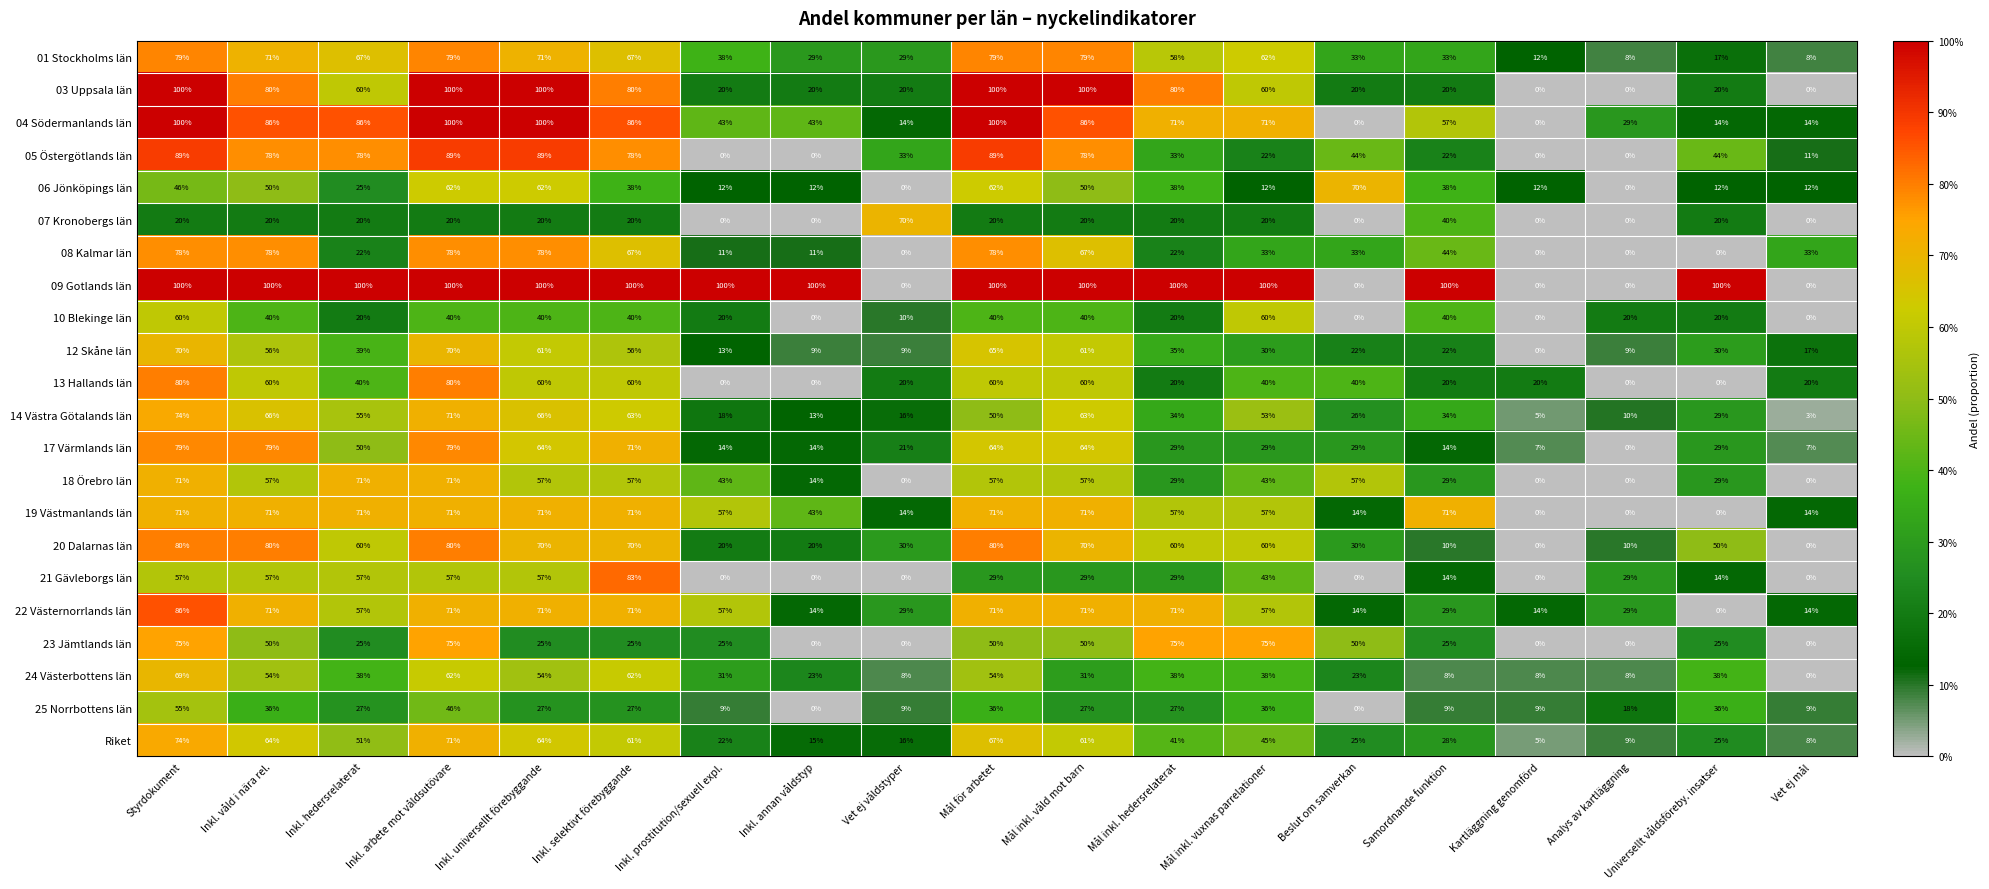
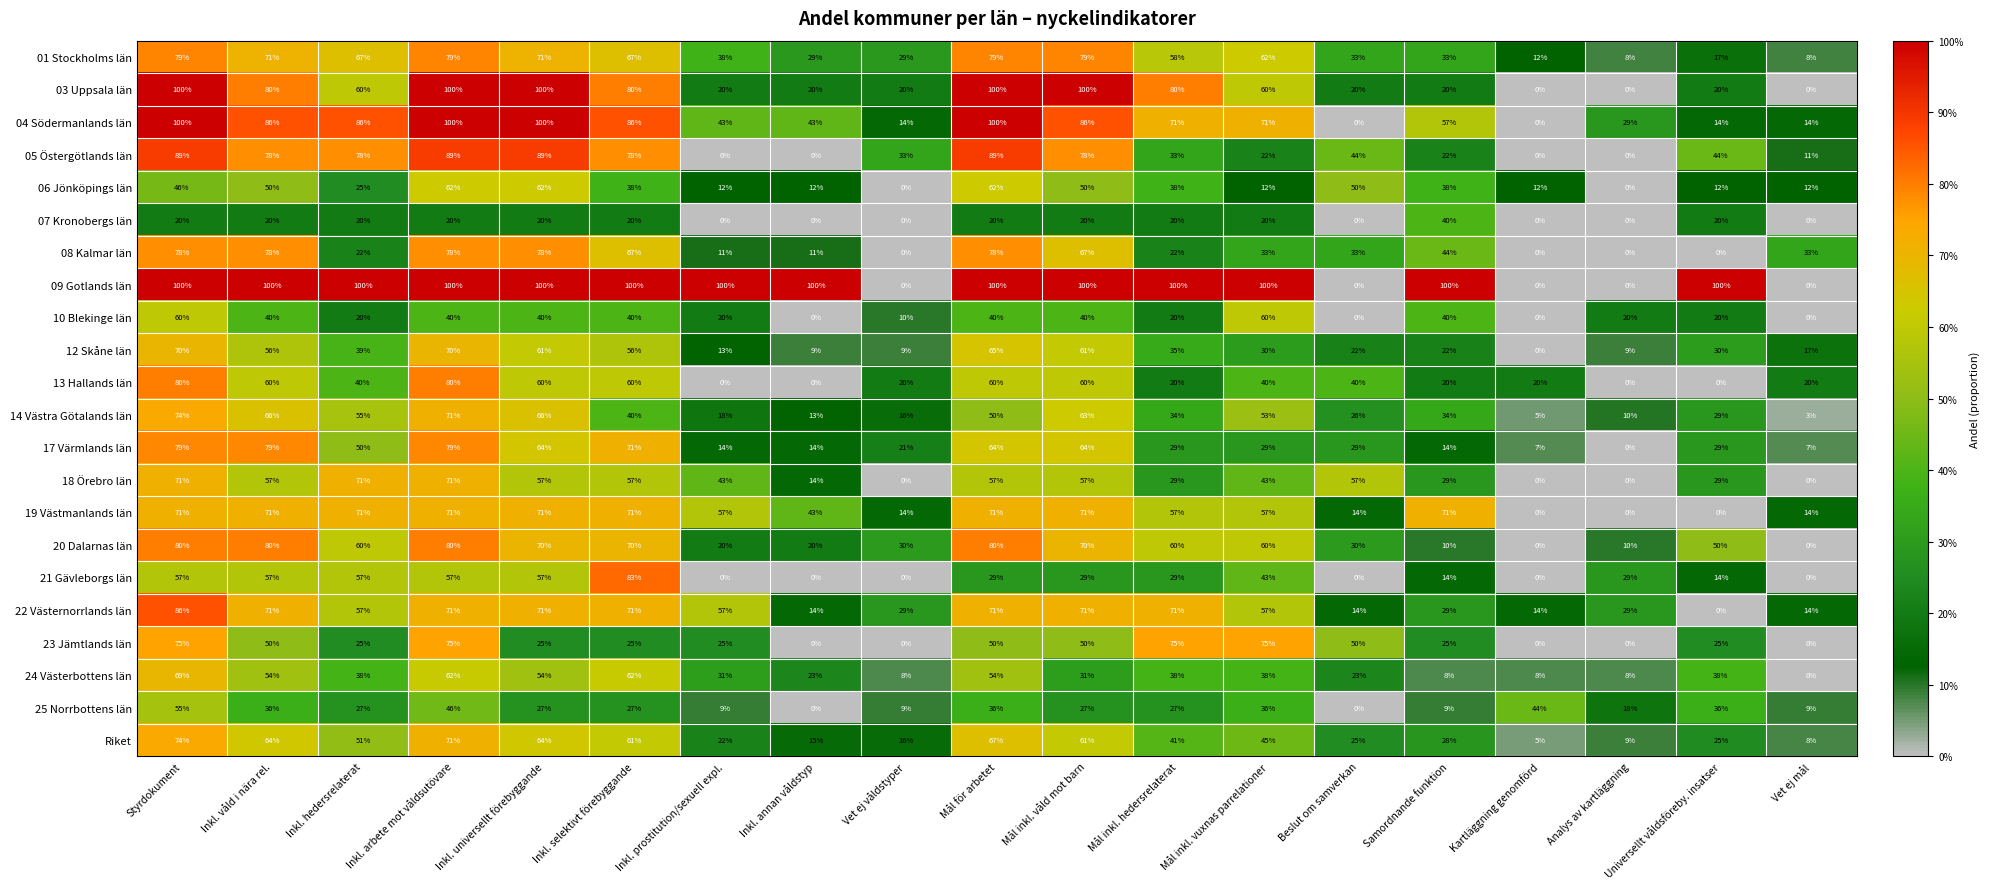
06 Jönköpings län, Beslut om samverkan: 70% -> 50%
07 Kronobergs län, Vet ej våldstyper: 70% -> 0%
14 Västra Götalands län, Inkl. selektivt förebyggande: 63% -> 40%
25 Norrbottens län, Kartläggning genomförd: 9% -> 44%
